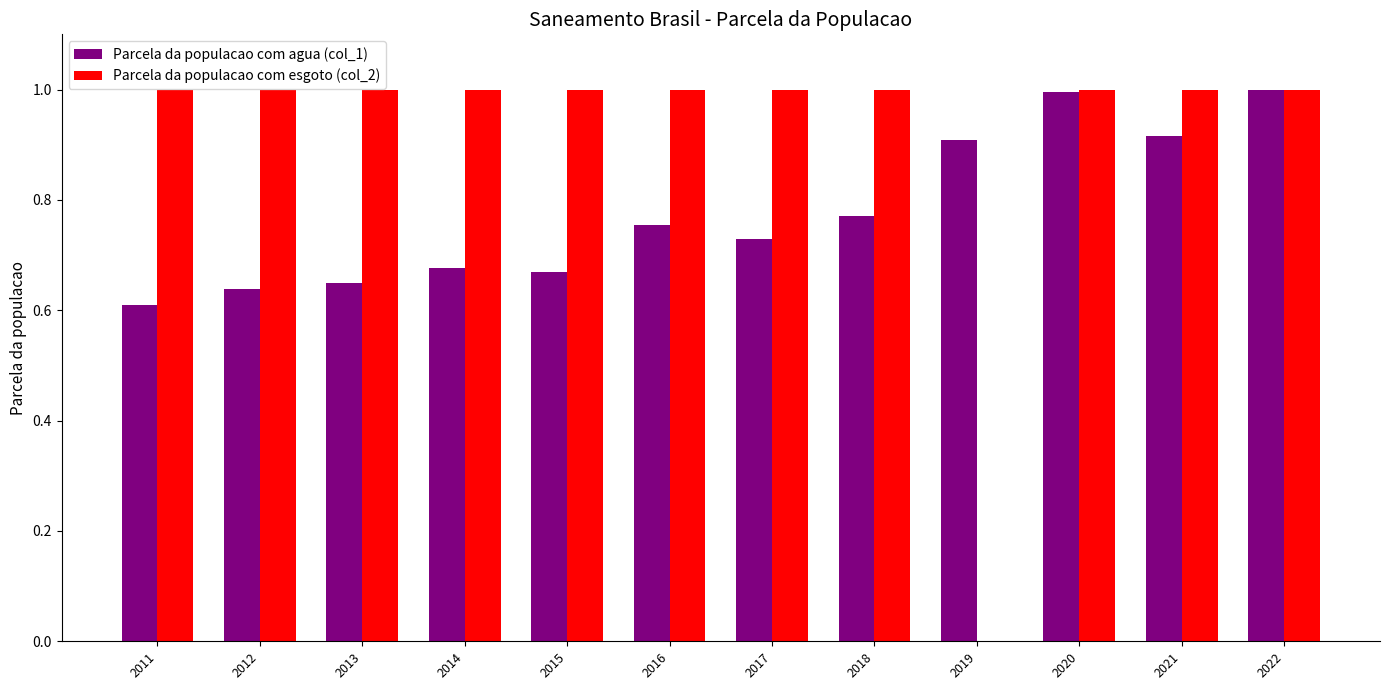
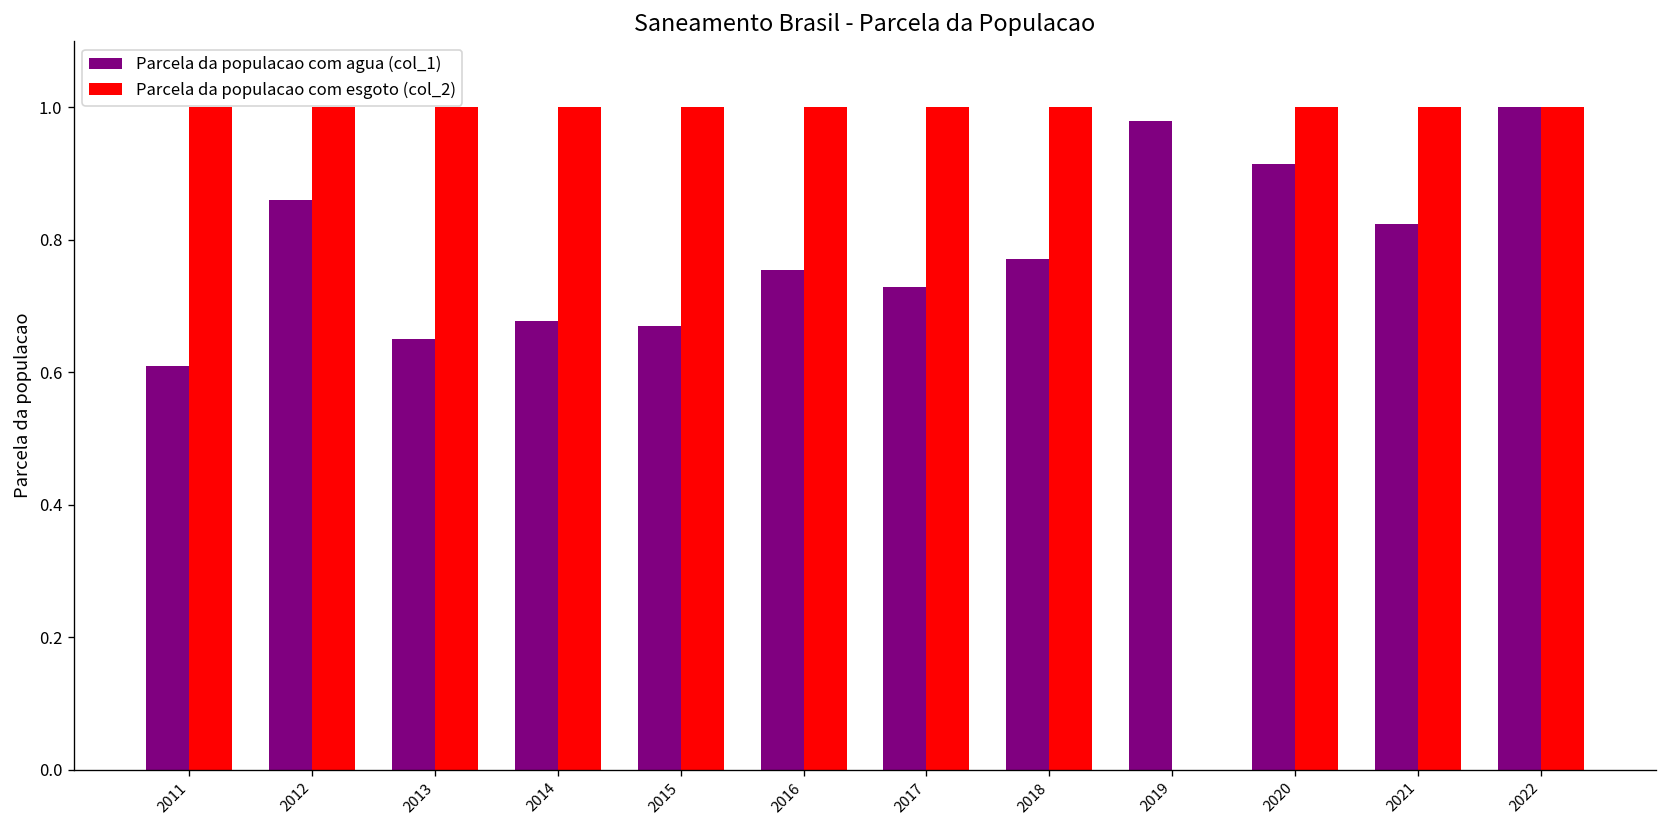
Parcela da populacao com agua (col_1), 2012: 0.64 -> 0.86
Parcela da populacao com agua (col_1), 2019: 0.91 -> 0.98
Parcela da populacao com agua (col_1), 2020: 1.00 -> 0.92
Parcela da populacao com agua (col_1), 2021: 0.92 -> 0.82
